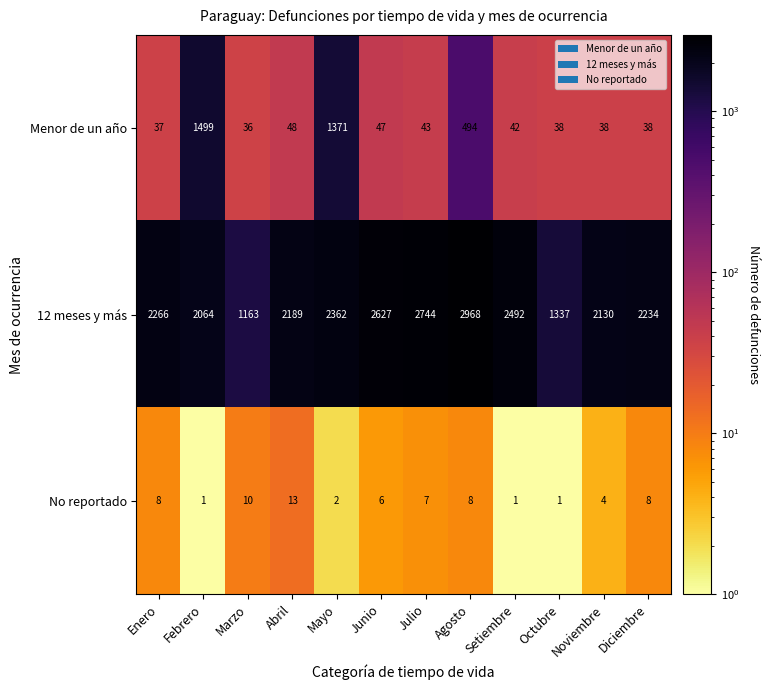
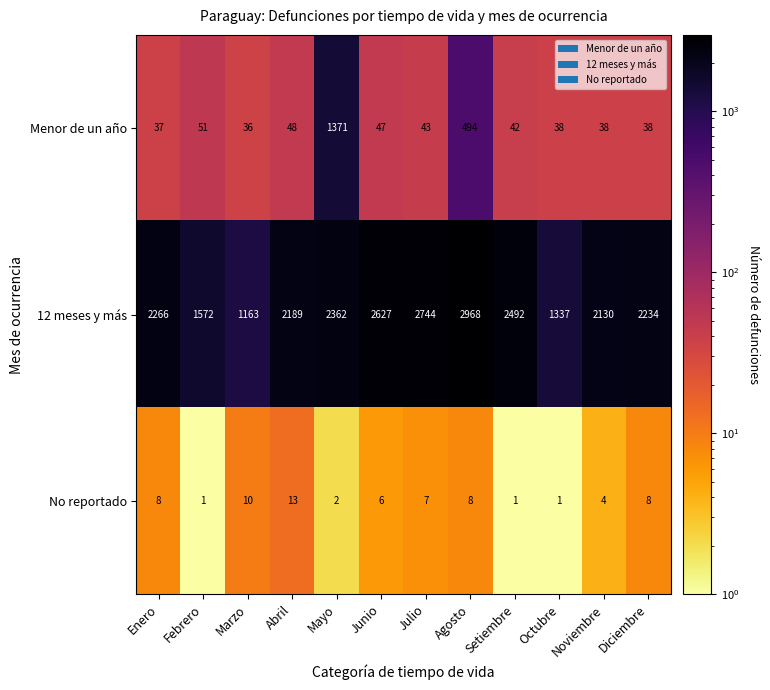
Menor de un año, Febrero: 1499 -> 51
12 meses y más, Febrero: 2064 -> 1572
